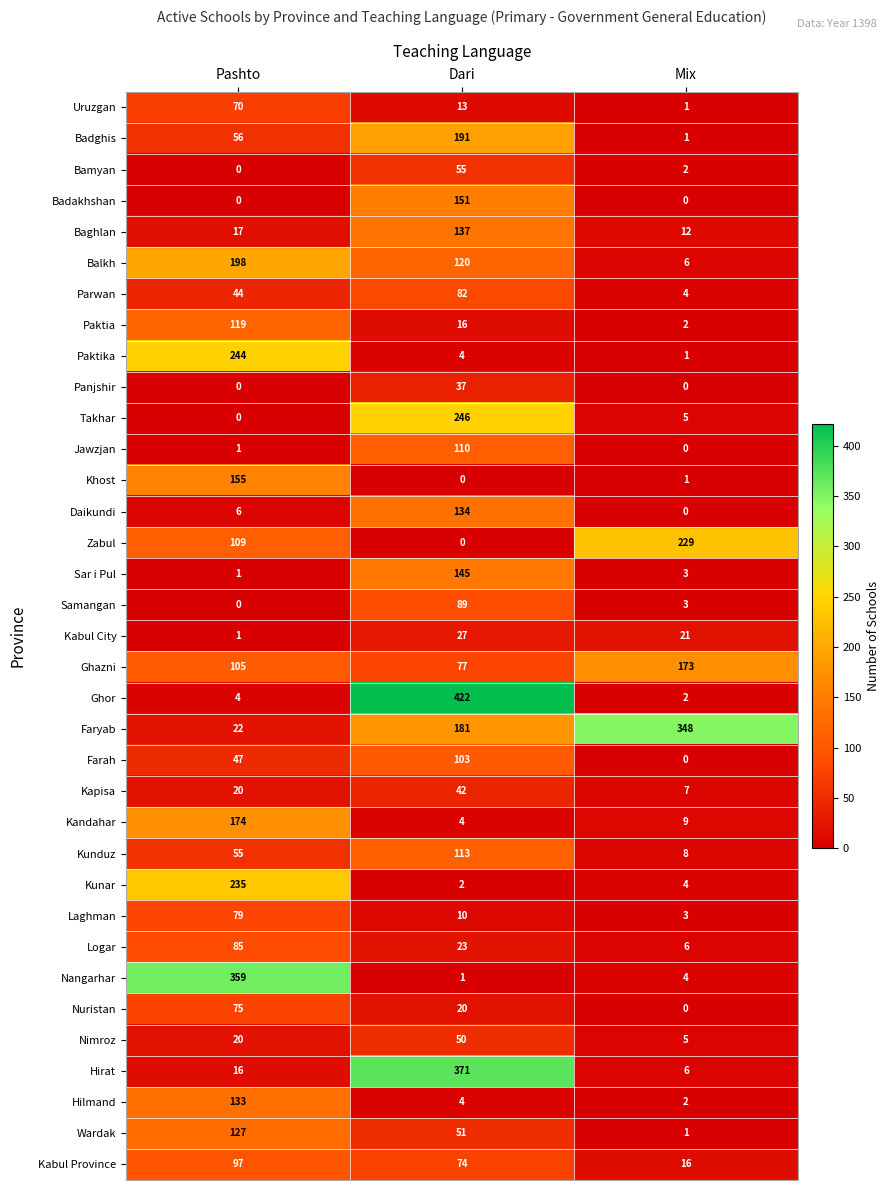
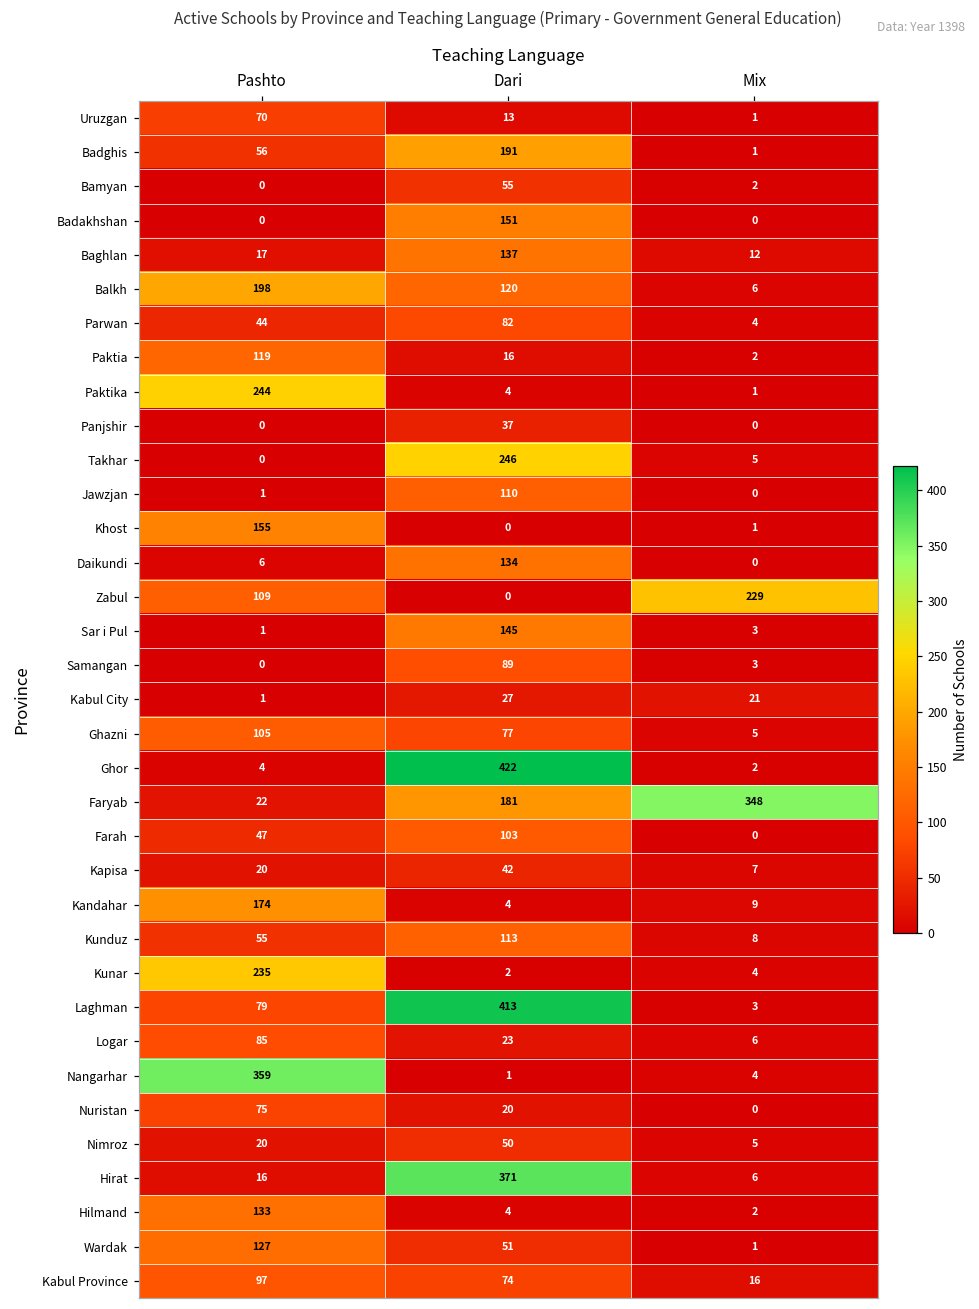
Ghazni, Mix: 173 -> 5
Laghman, Dari: 10 -> 413
